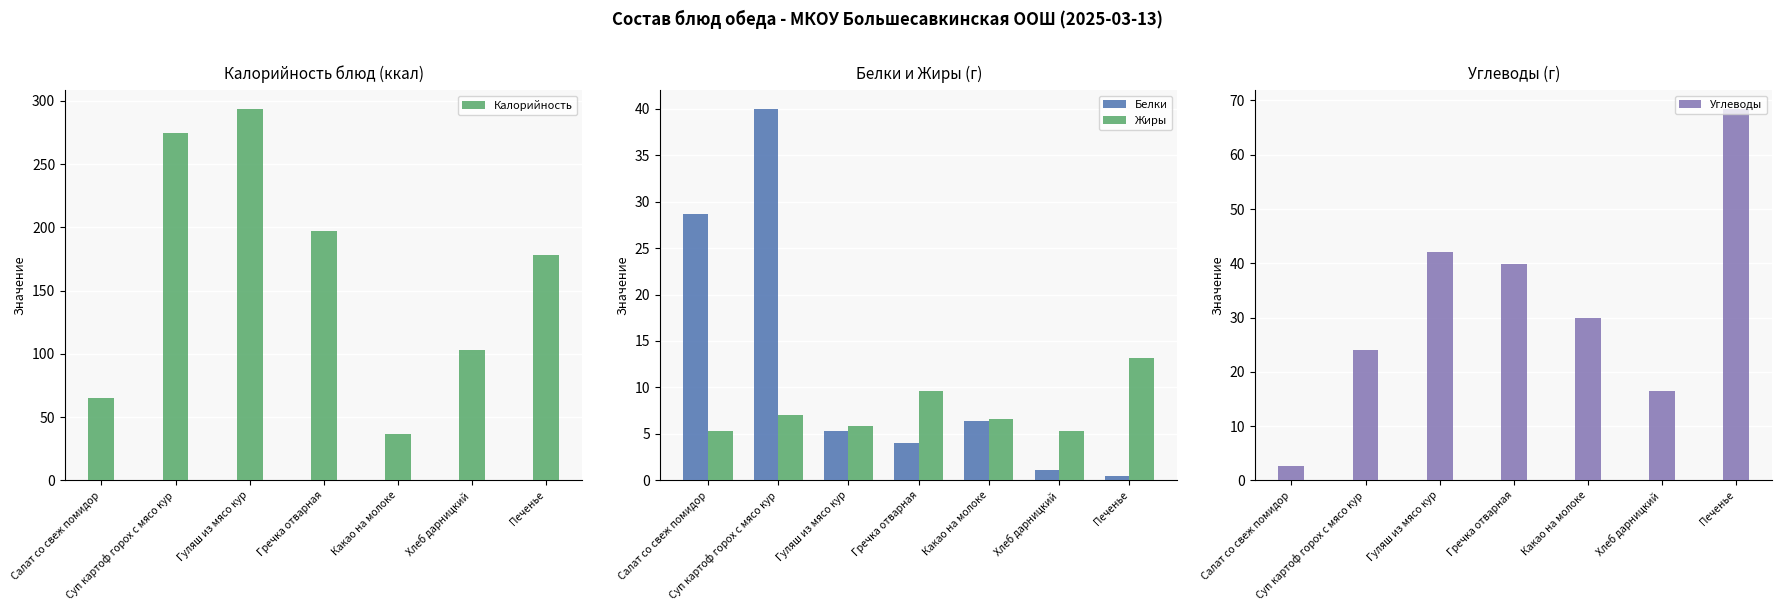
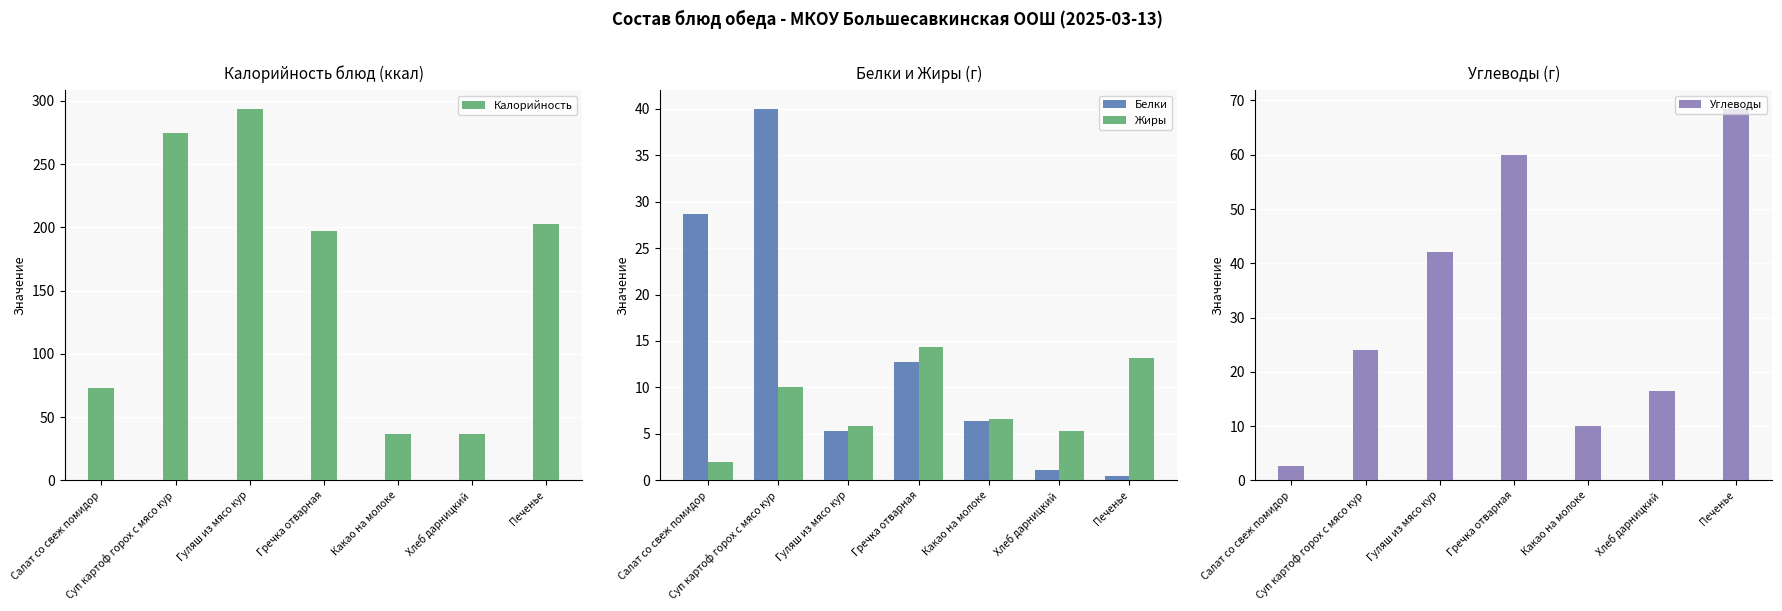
Калорийность блюд (ккал), Салат со свеж помидор: 65 -> 73
Калорийность блюд (ккал), Хлеб дарницкий: 103 -> 37
Калорийность блюд (ккал), Печенье: 178 -> 203
Белки и Жиры (г), Жиры, Салат со свеж помидор: 5 -> 2
Белки и Жиры (г), Жиры, Суп картоф горох с мясо кур: 7 -> 10
Белки и Жиры (г), Белки, Гречка отварная: 4 -> 13
Белки и Жиры (г), Жиры, Гречка отварная: 10 -> 14
Углеводы (г), Гречка отварная: 40 -> 60
Углеводы (г), Какао на молоке: 30 -> 10
